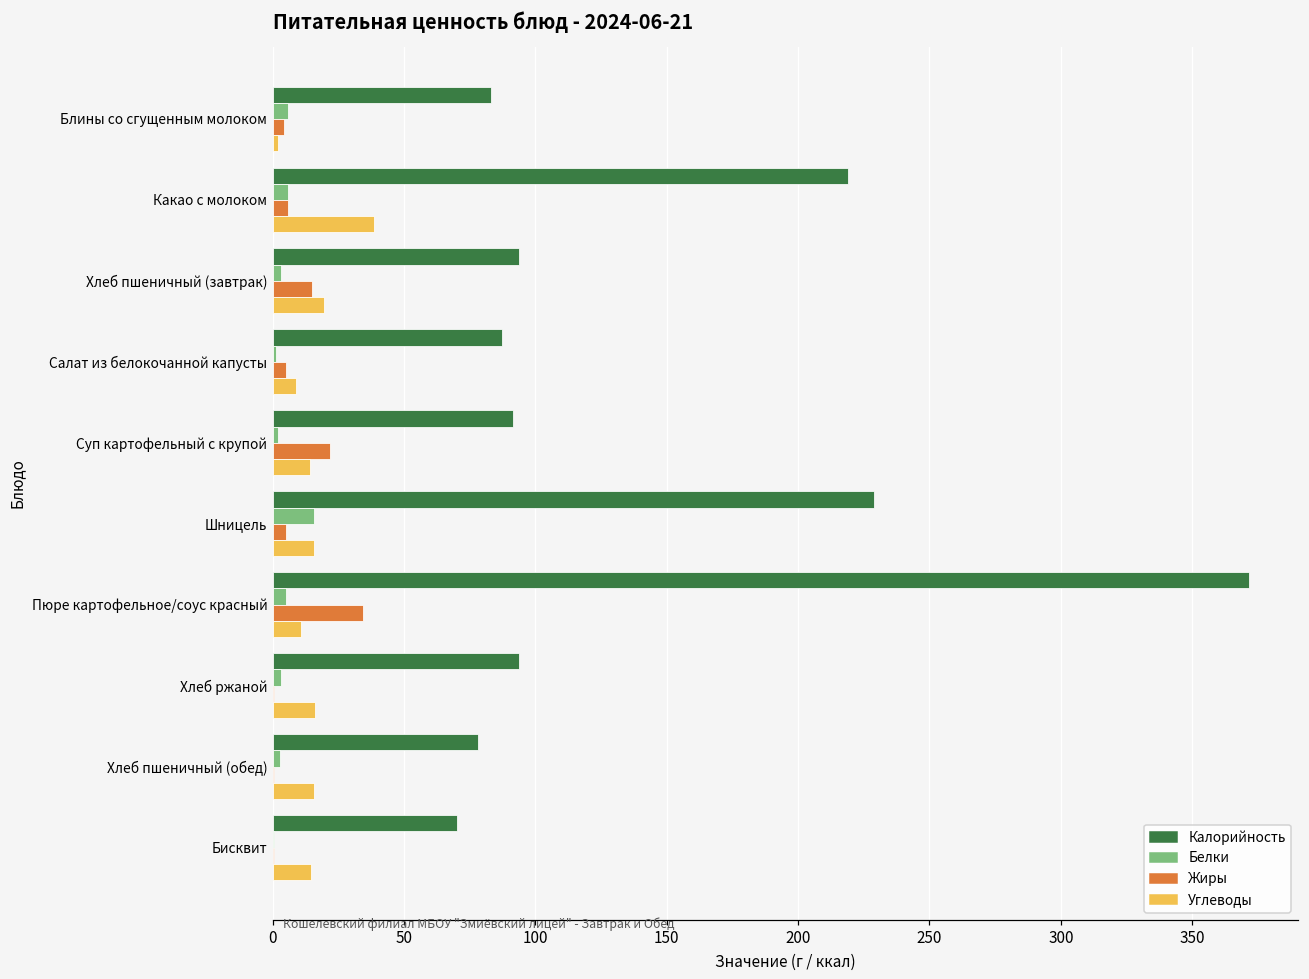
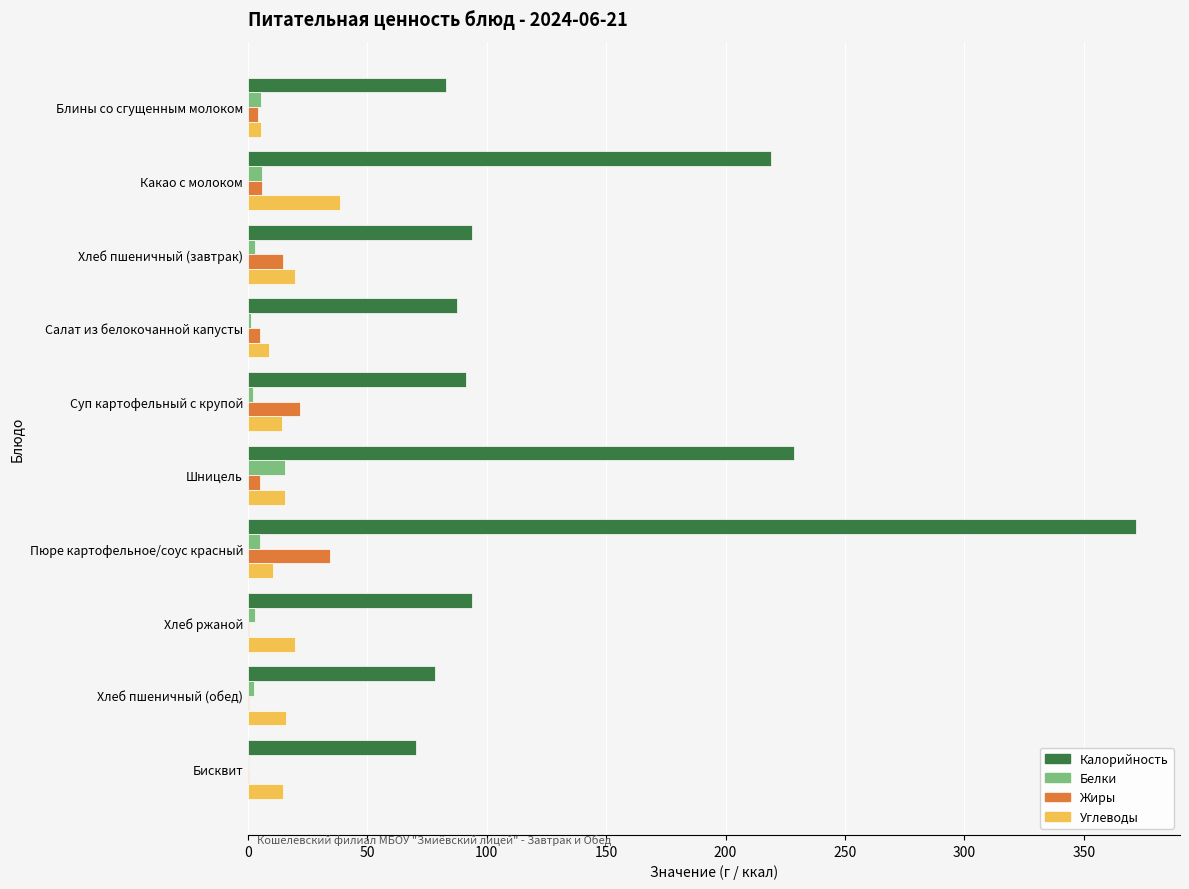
Углеводы, Блины со сгущенным молоком: 2 -> 6
Углеводы, Хлеб ржаной: 16 -> 20
